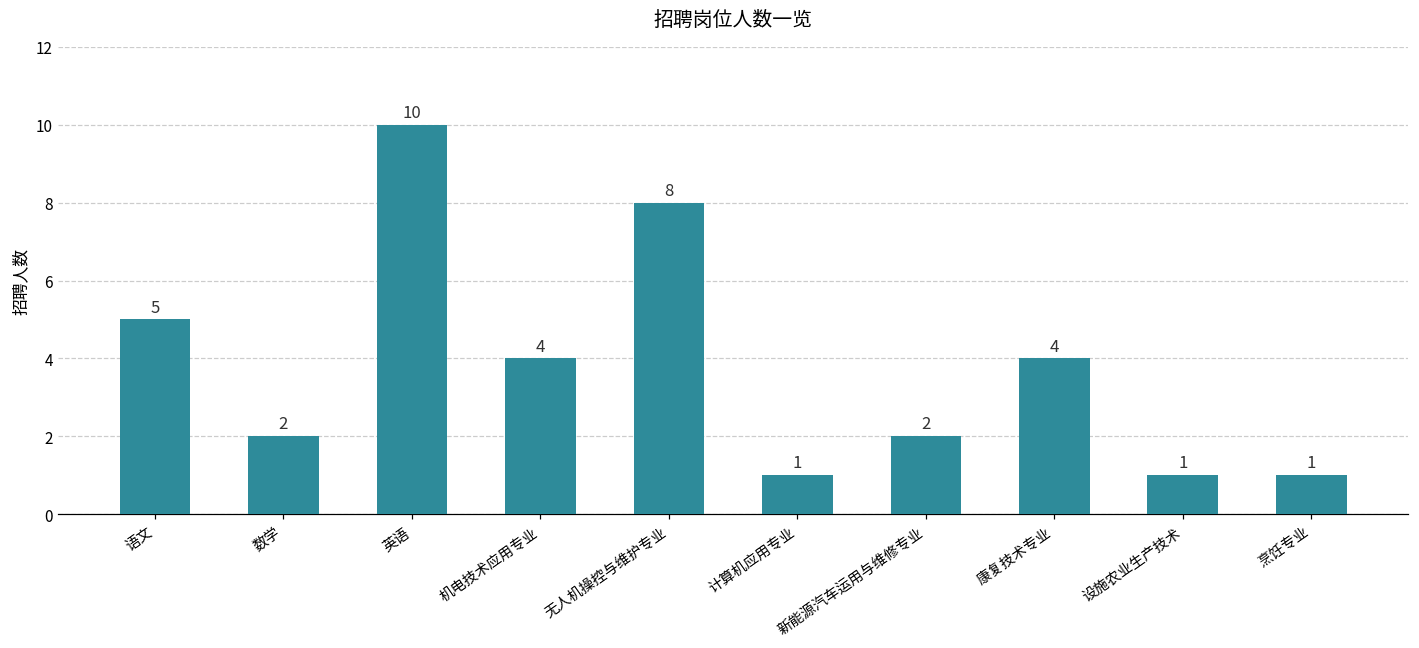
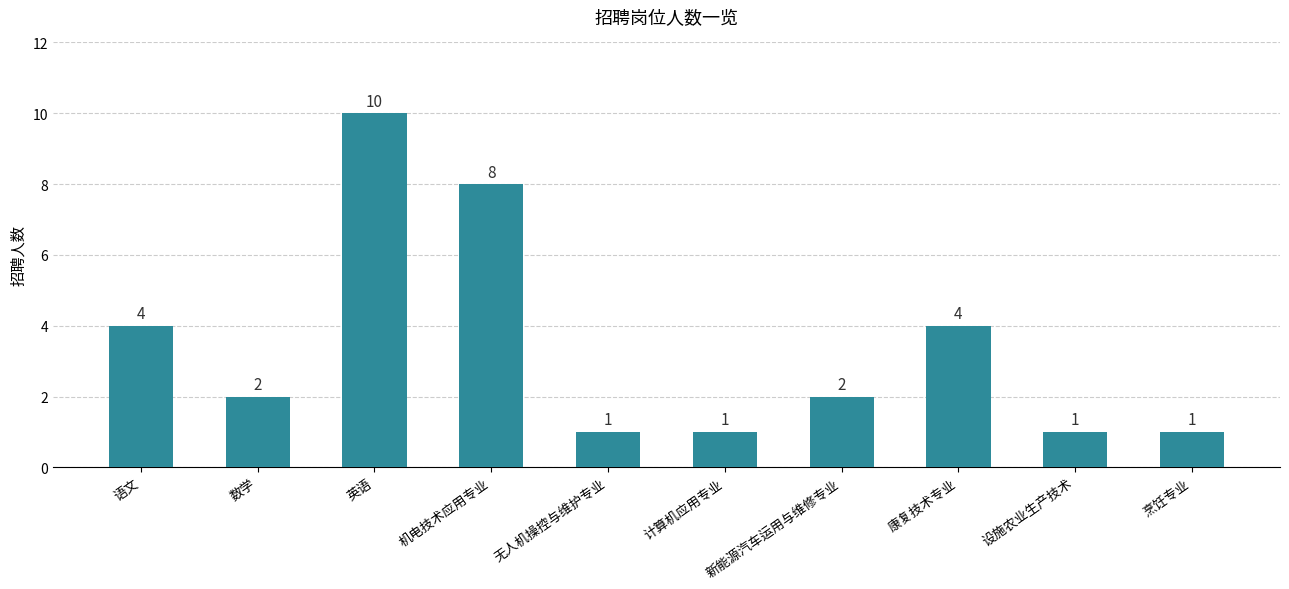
语文: 5 -> 4
机电技术应用专业: 4 -> 8
无人机操控与维护专业: 8 -> 1
